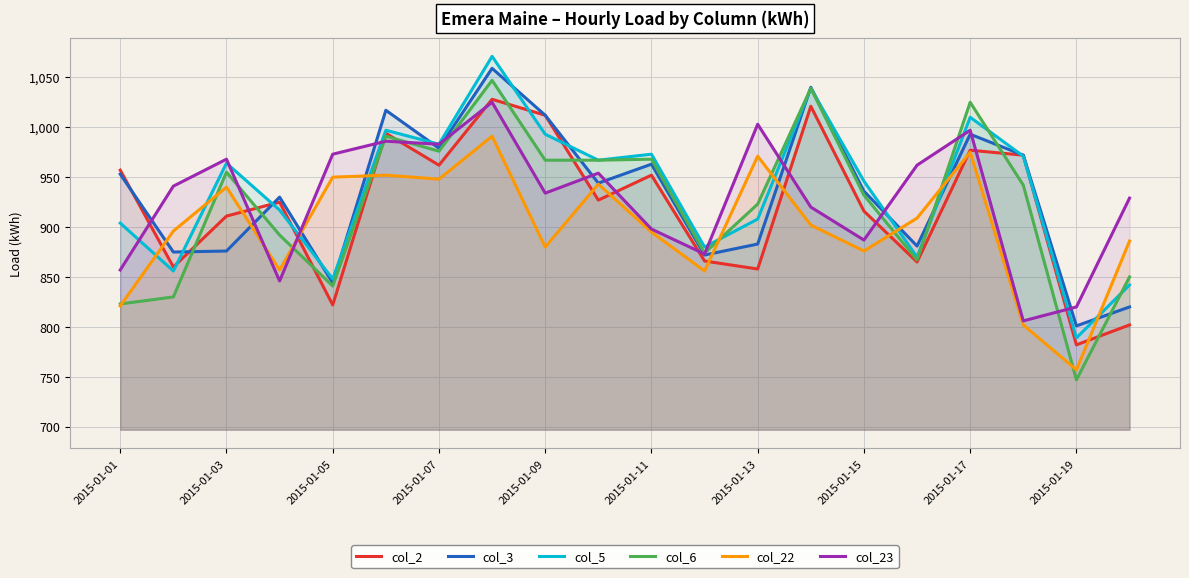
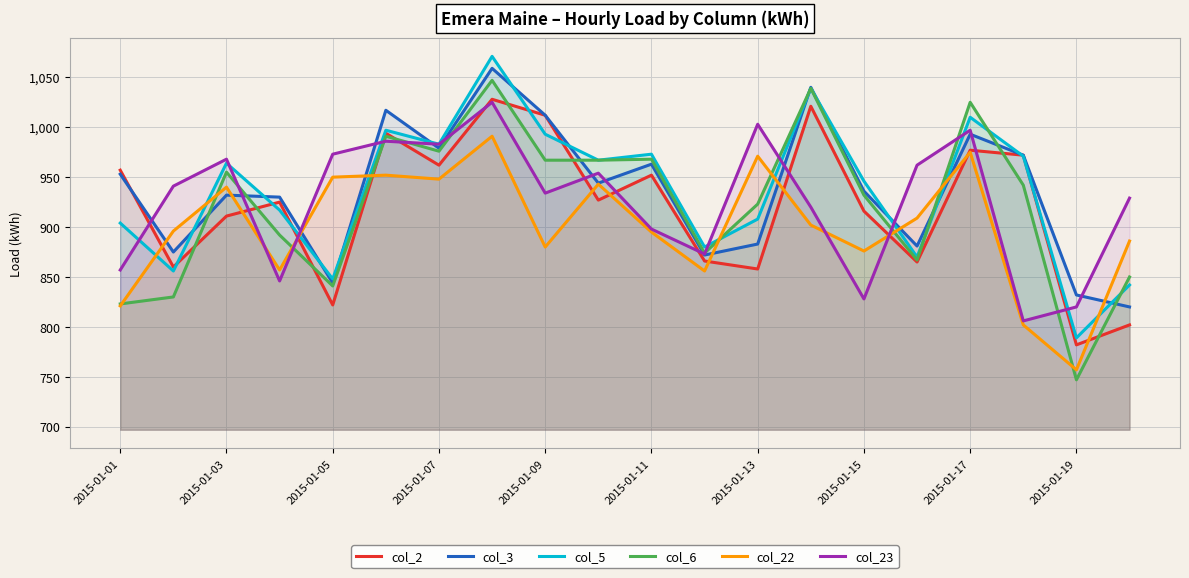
col_3, 2015-01-03: 880 -> 930
col_23, 2015-01-15: 890 -> 830
col_3, 2015-01-19: 800 -> 830
